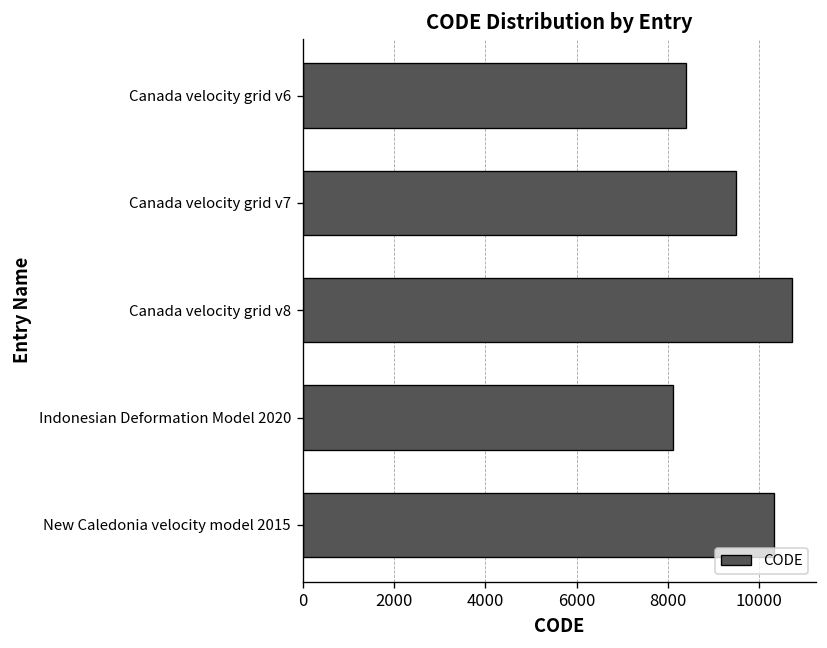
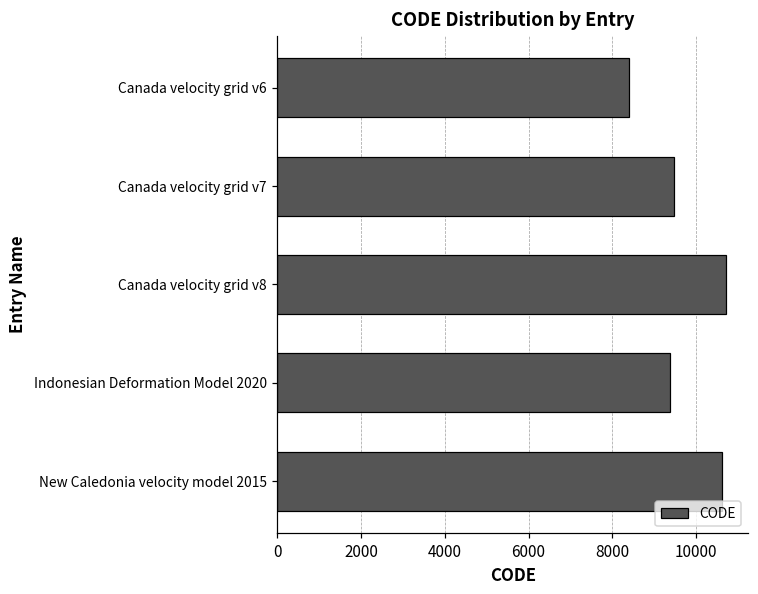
Indonesian Deformation Model 2020: 8100 -> 9400
New Caledonia velocity model 2015: 10300 -> 10600
